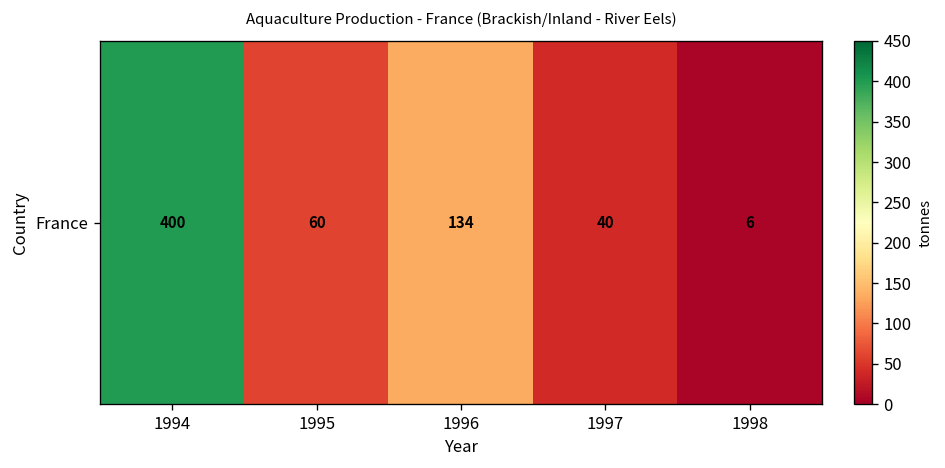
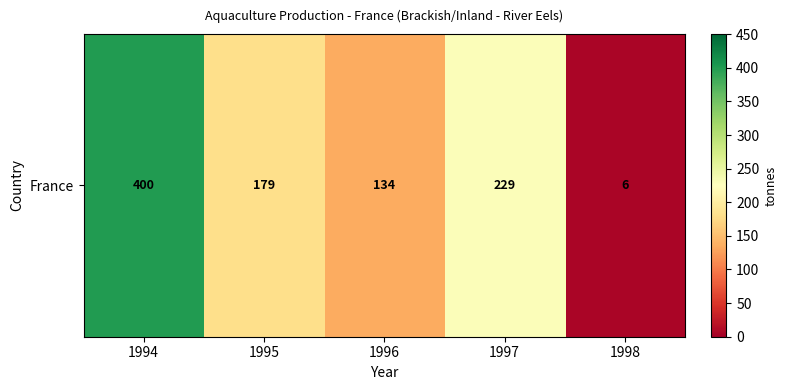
France, 1995: 60 -> 179
France, 1997: 40 -> 229
